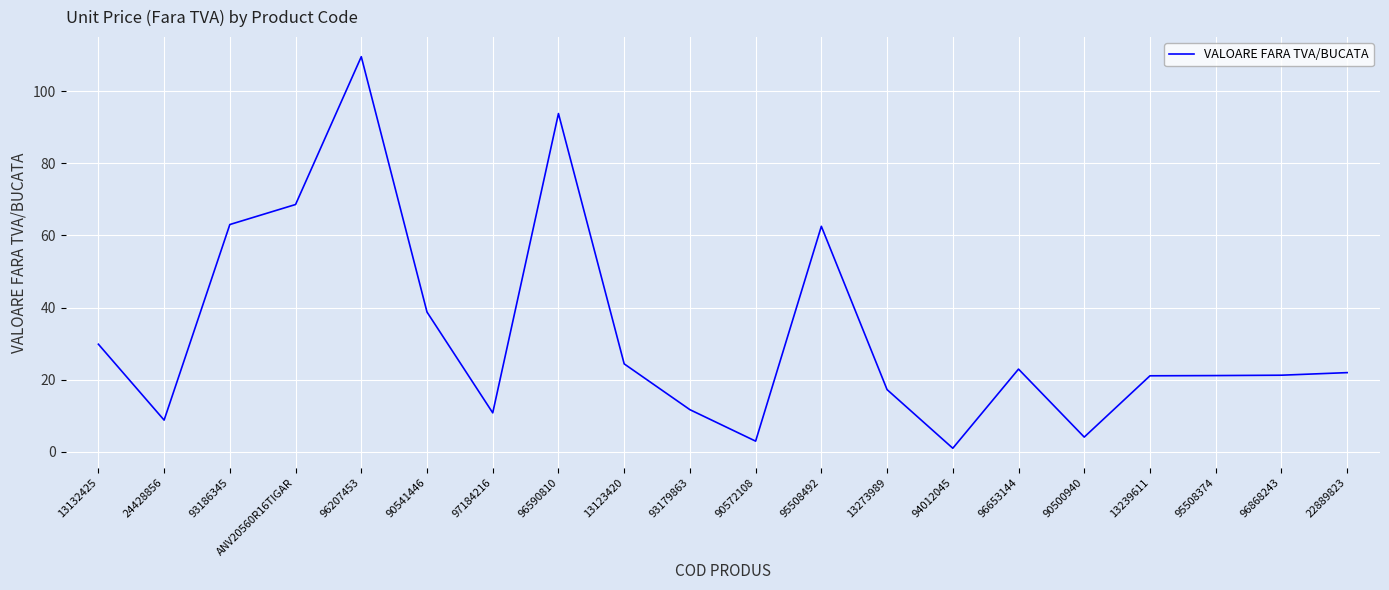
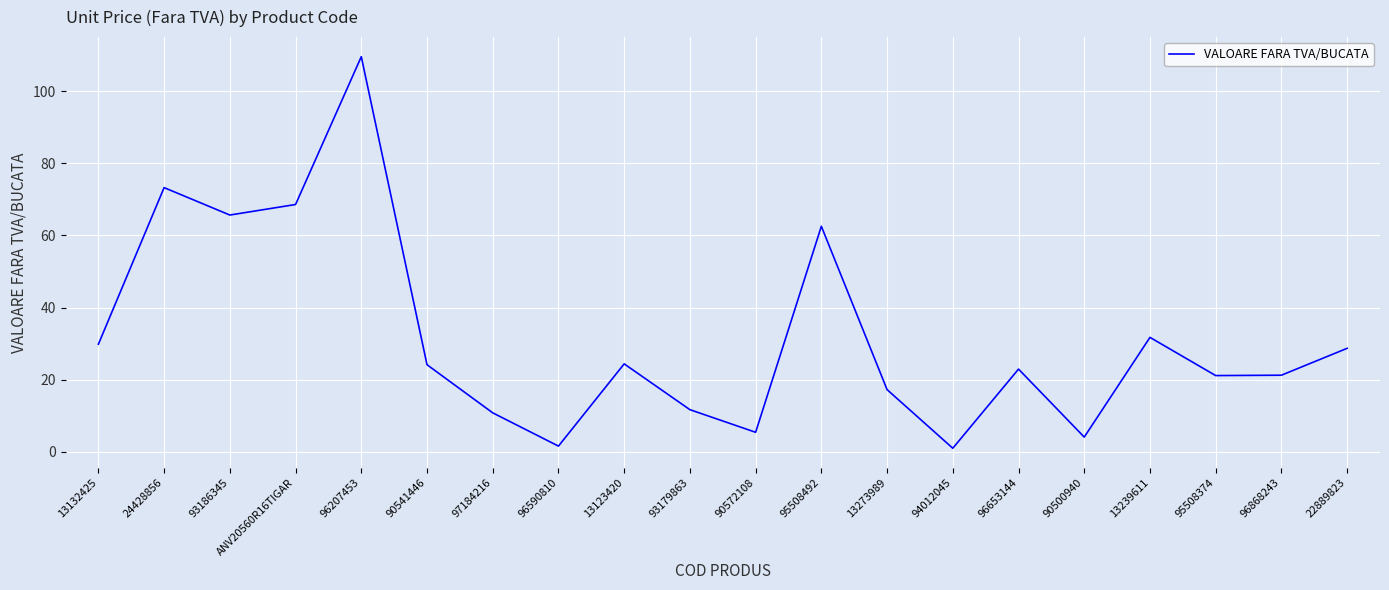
24428856: 9 -> 73
93186345: 63 -> 66
90541446: 39 -> 24
96590810: 94 -> 2
90572108: 3 -> 5
13239611: 21 -> 32
22889823: 22 -> 29
